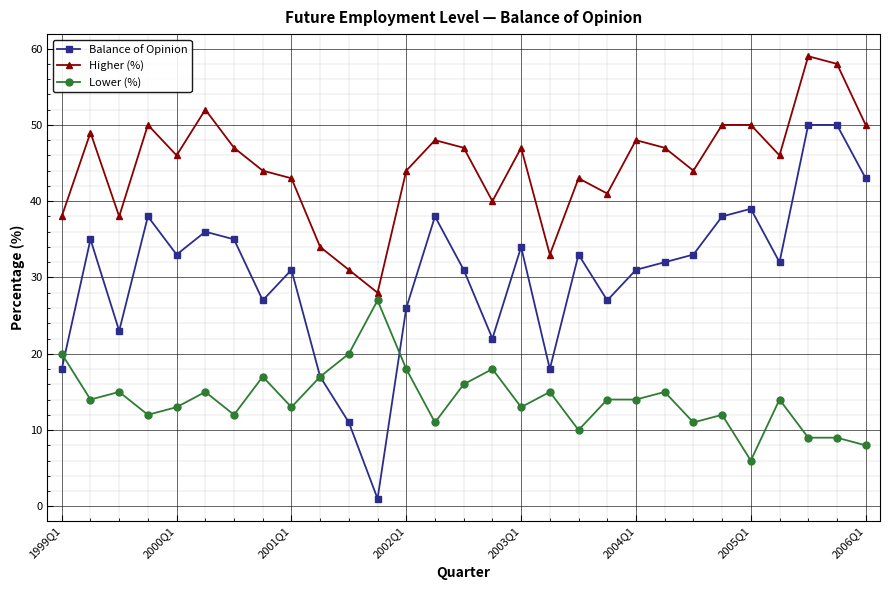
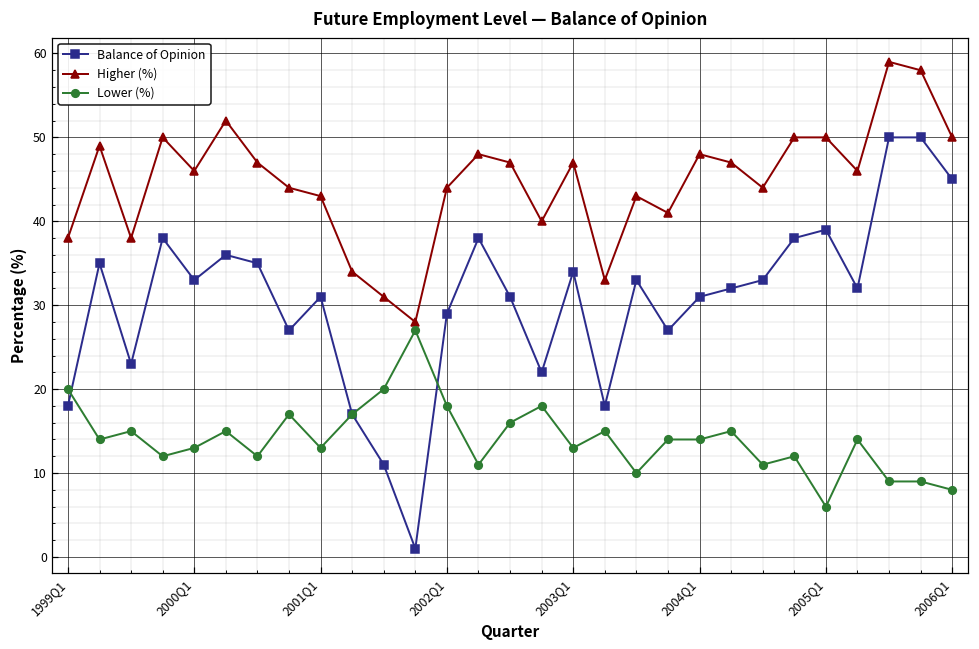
Balance of Opinion, 2002Q1: 26 -> 29
Balance of Opinion, 2006Q1: 43 -> 45
